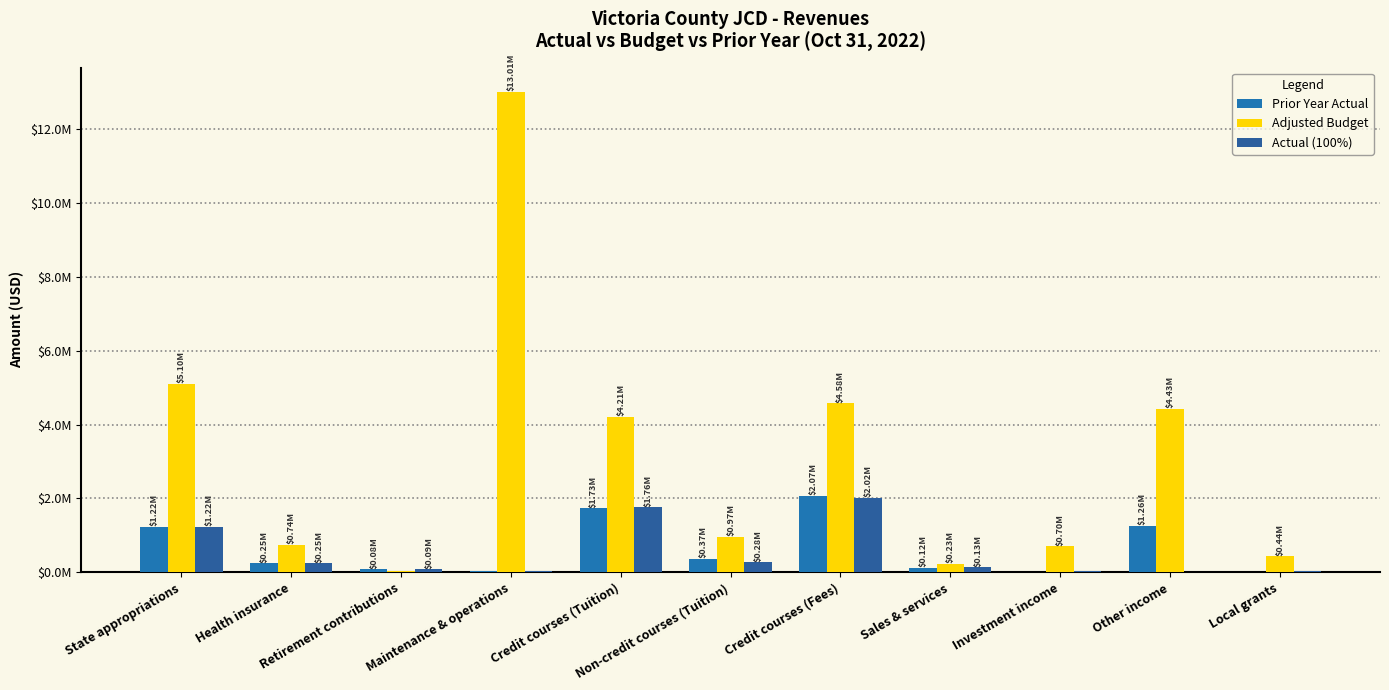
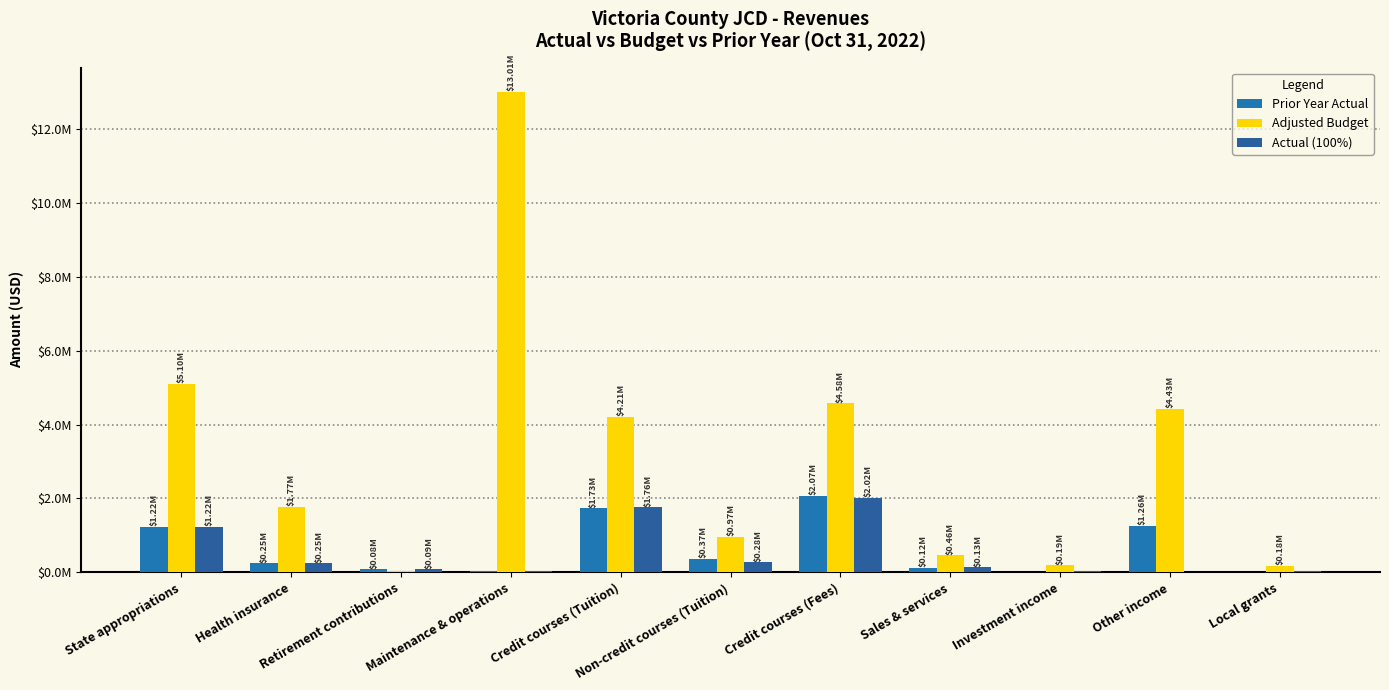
Adjusted Budget, Health insurance: $0.74M -> $1.77M
Adjusted Budget, Sales & services: $0.23M -> $0.46M
Adjusted Budget, Investment income: $0.70M -> $0.19M
Adjusted Budget, Local grants: $0.44M -> $0.18M
